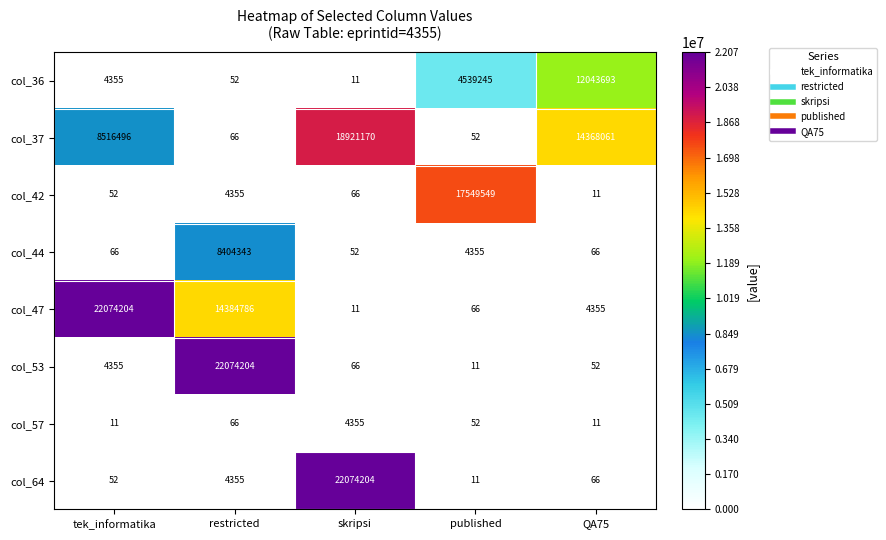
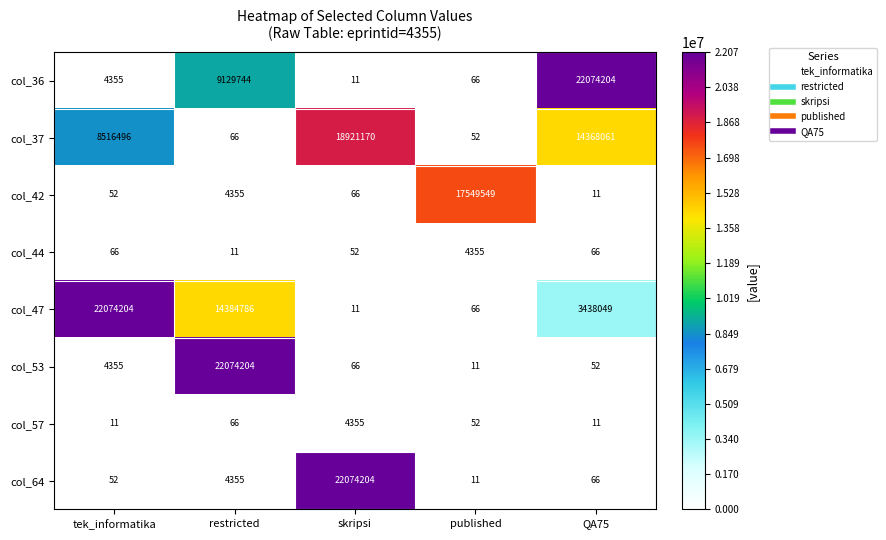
col_36, restricted: 52 -> 9129744
col_36, published: 4539245 -> 66
col_36, QA75: 12043693 -> 22074204
col_44, restricted: 8404343 -> 11
col_47, QA75: 4355 -> 3438049
